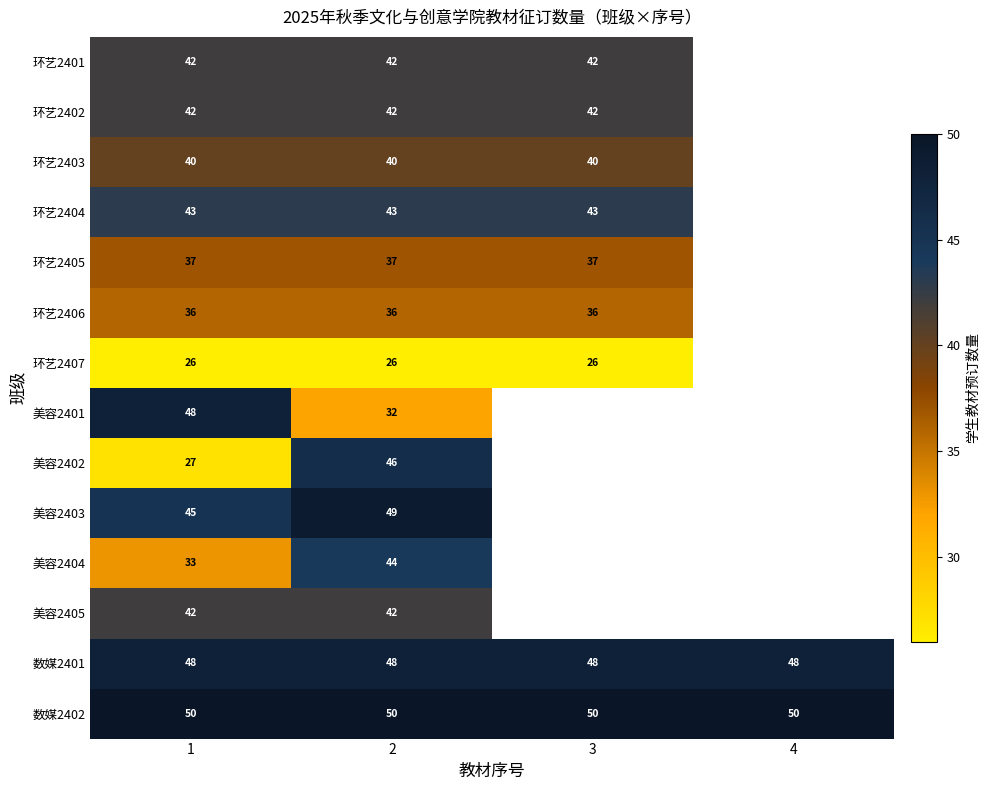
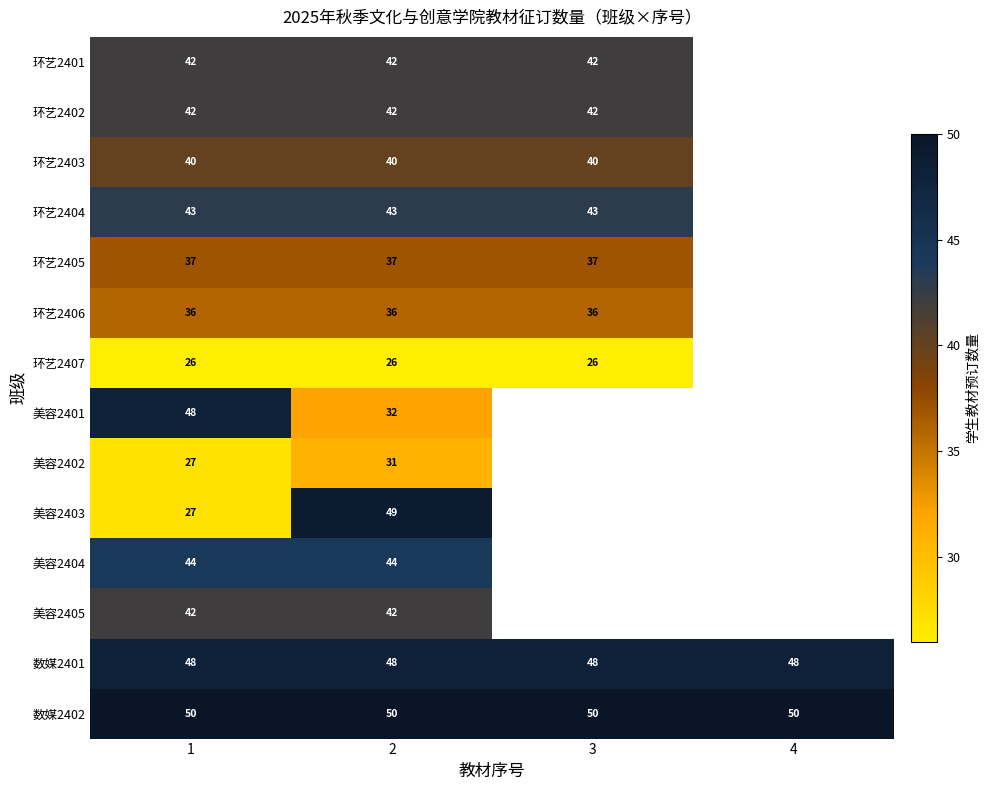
美容2402, 2: 46 -> 31
美容2403, 1: 45 -> 27
美容2404, 1: 33 -> 44
